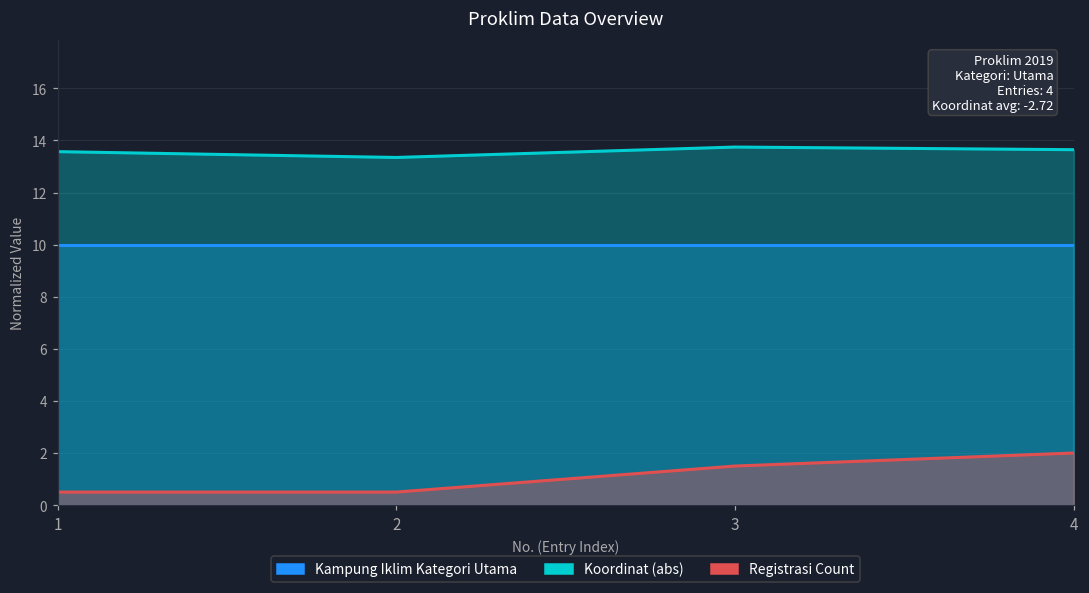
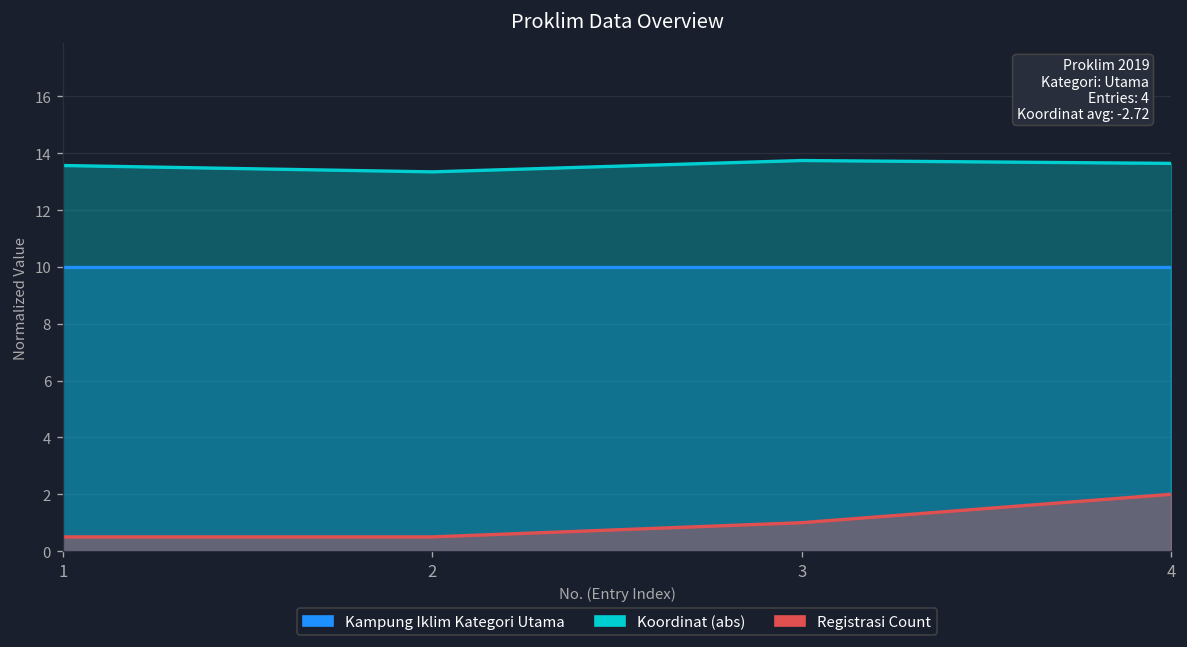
Registrasi Count, 3: 1.5 -> 1.0
